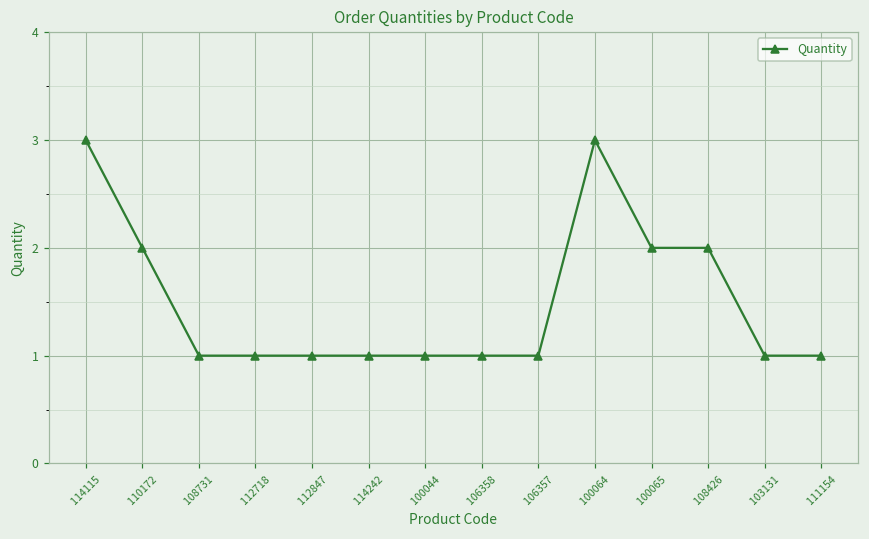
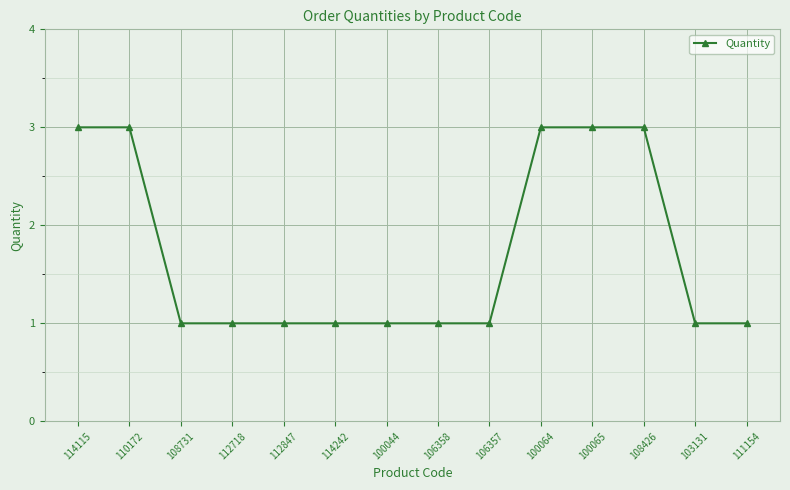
110172: 2 -> 3
100065: 2 -> 3
108426: 2 -> 3
